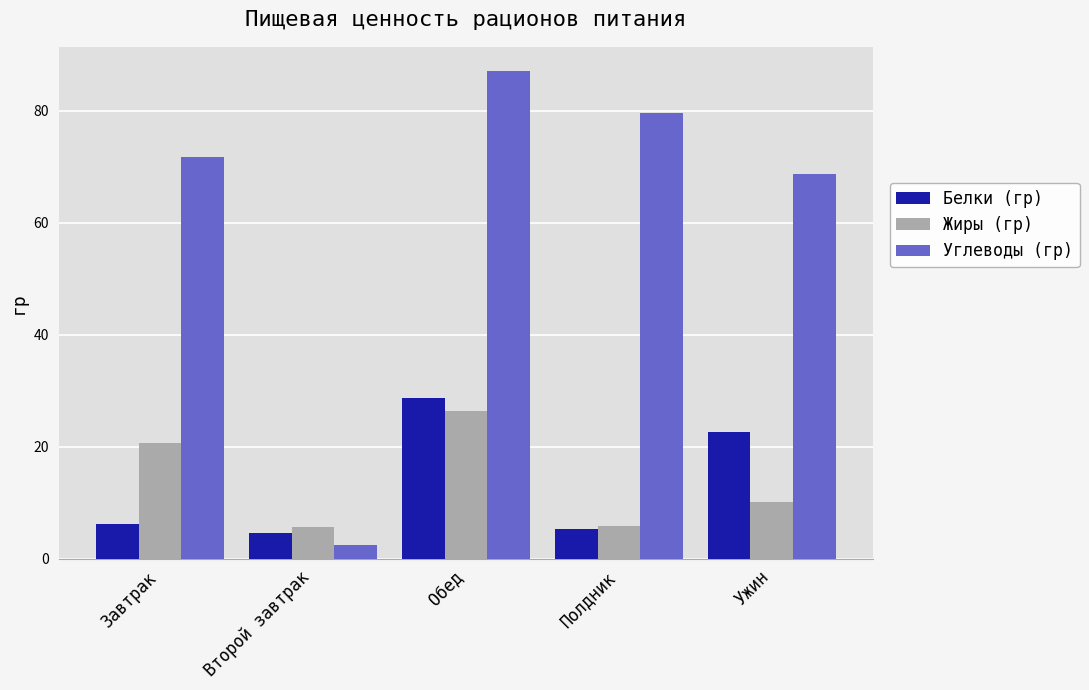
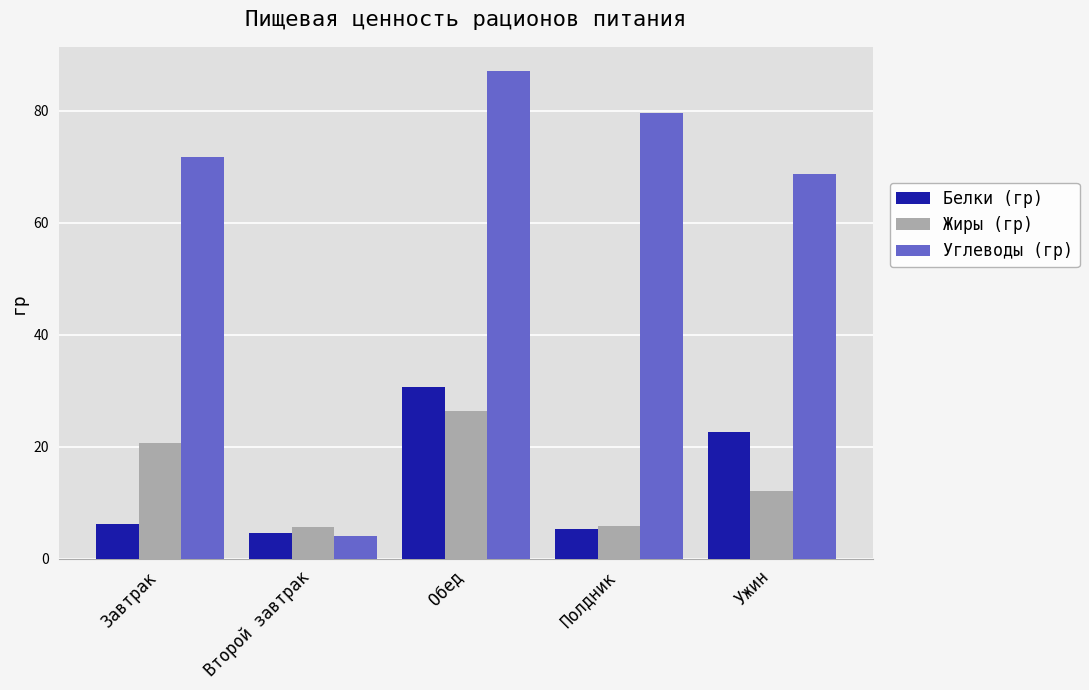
Углеводы (гр), Второй завтрак: 2 -> 4
Белки (гр), Обед: 29 -> 31
Жиры (гр), Ужин: 10 -> 12
